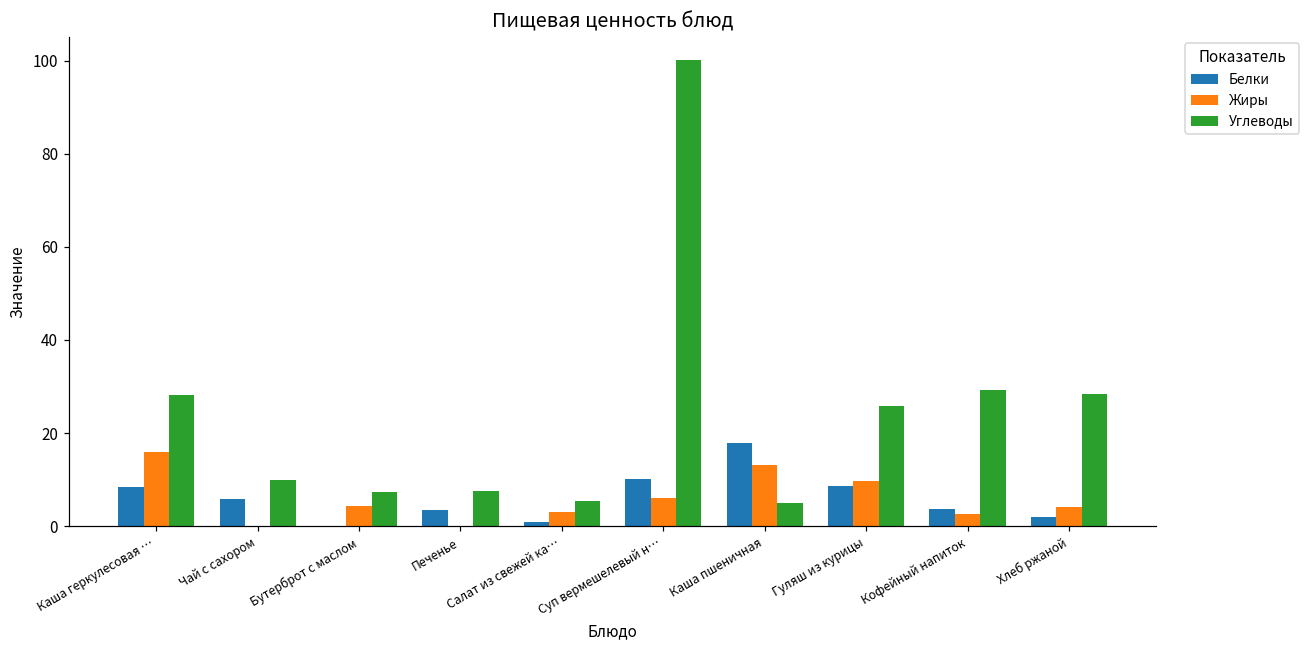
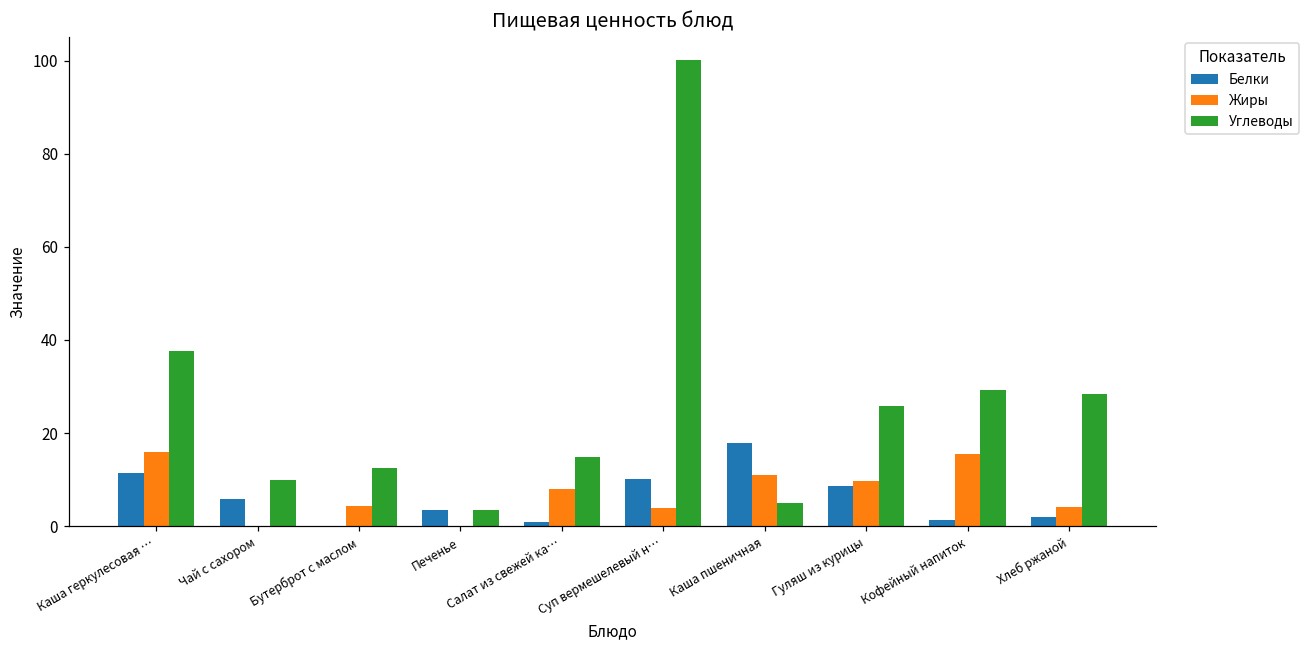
Белки, Каша геркулесовая …: 8 -> 11
Углеводы, Каша геркулесовая …: 28 -> 38
Углеводы, Бутерброт с маслом: 7 -> 13
Углеводы, Печенье: 7 -> 3
Жиры, Салат из свежей ка…: 3 -> 8
Углеводы, Салат из свежей ка…: 5 -> 15
Жиры, Суп вермешелевый н…: 6 -> 4
Жиры, Каша пшеничная: 13 -> 11
Белки, Кофейный напиток: 4 -> 1
Жиры, Кофейный напиток: 3 -> 16
